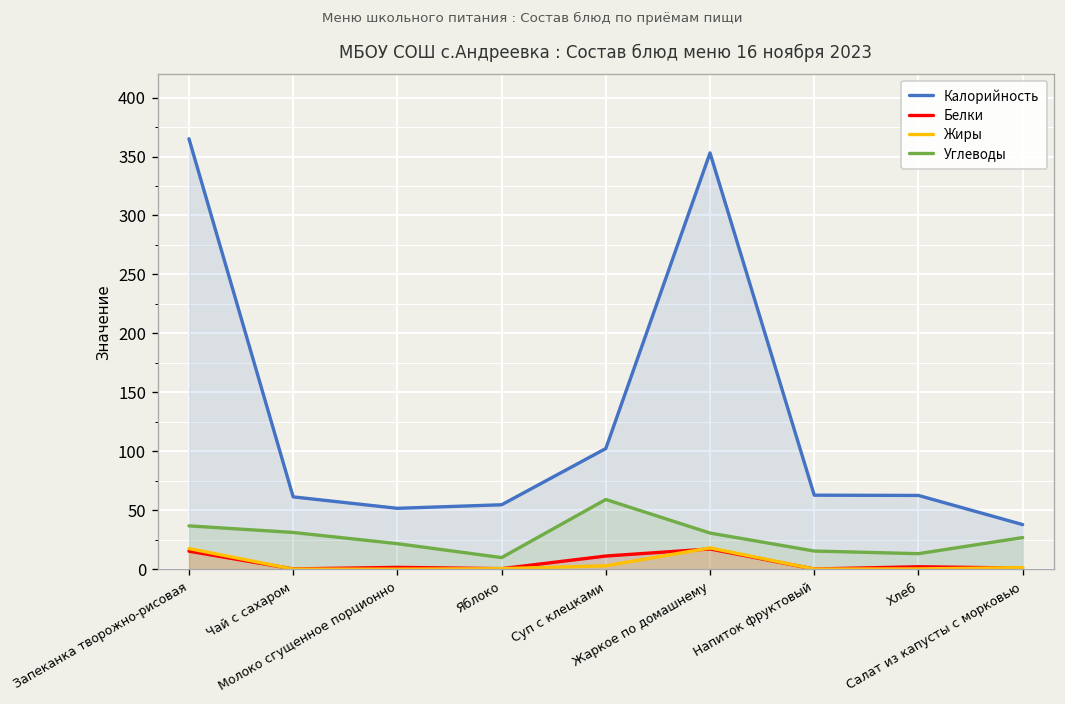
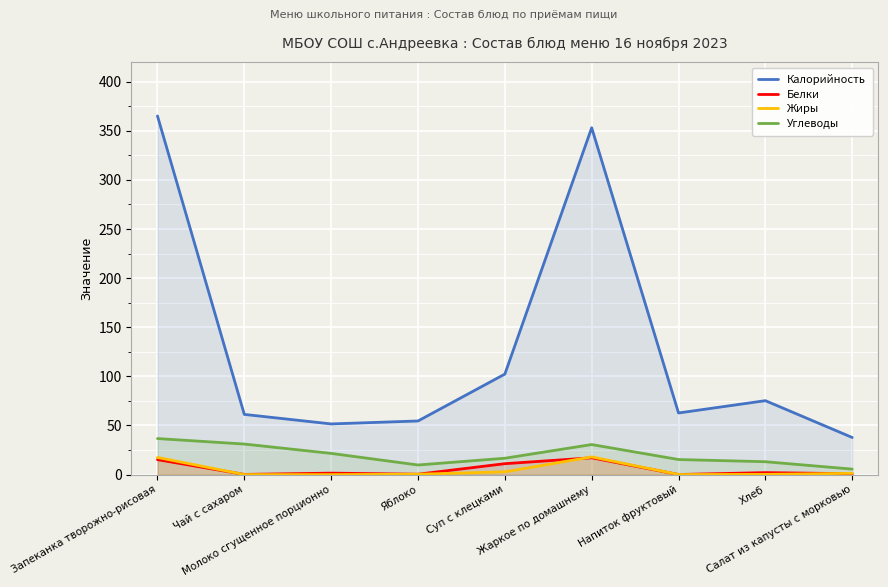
Углеводы, Суп с клецками: 60 -> 20
Калорийность, Хлеб: 60 -> 80
Углеводы, Салат из капусты с морковью: 30 -> 10
